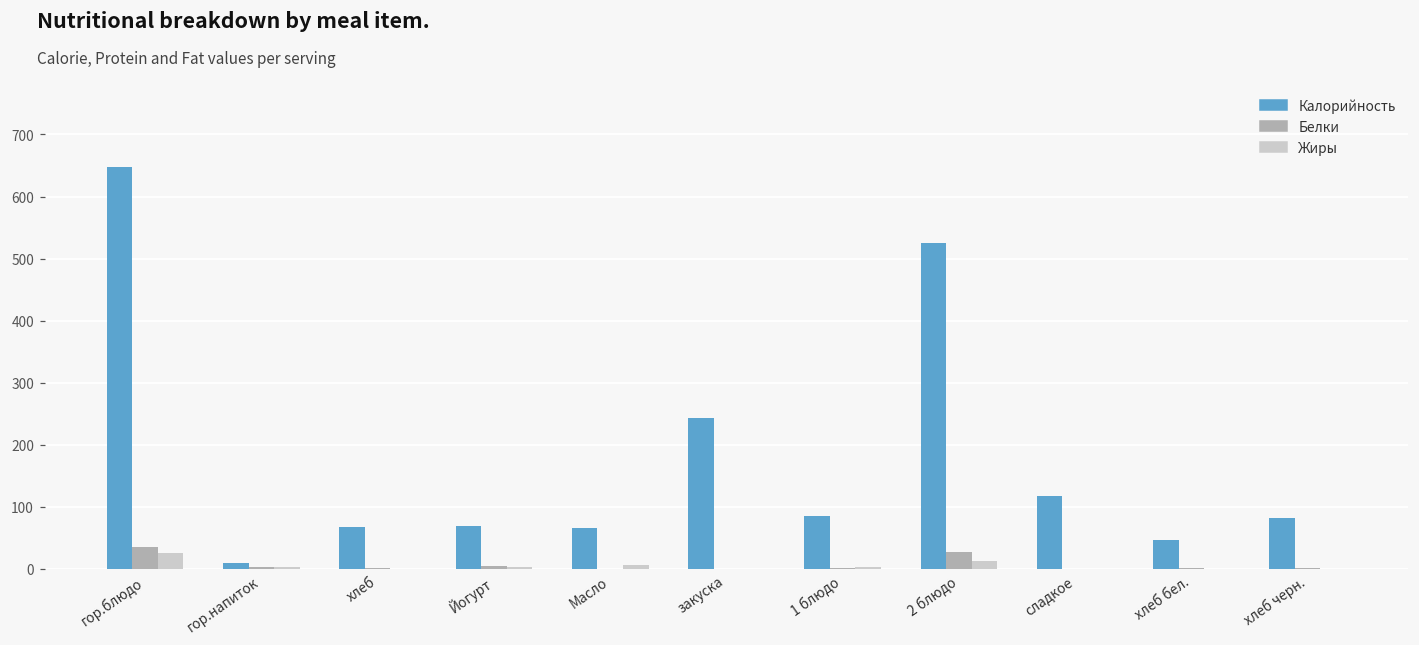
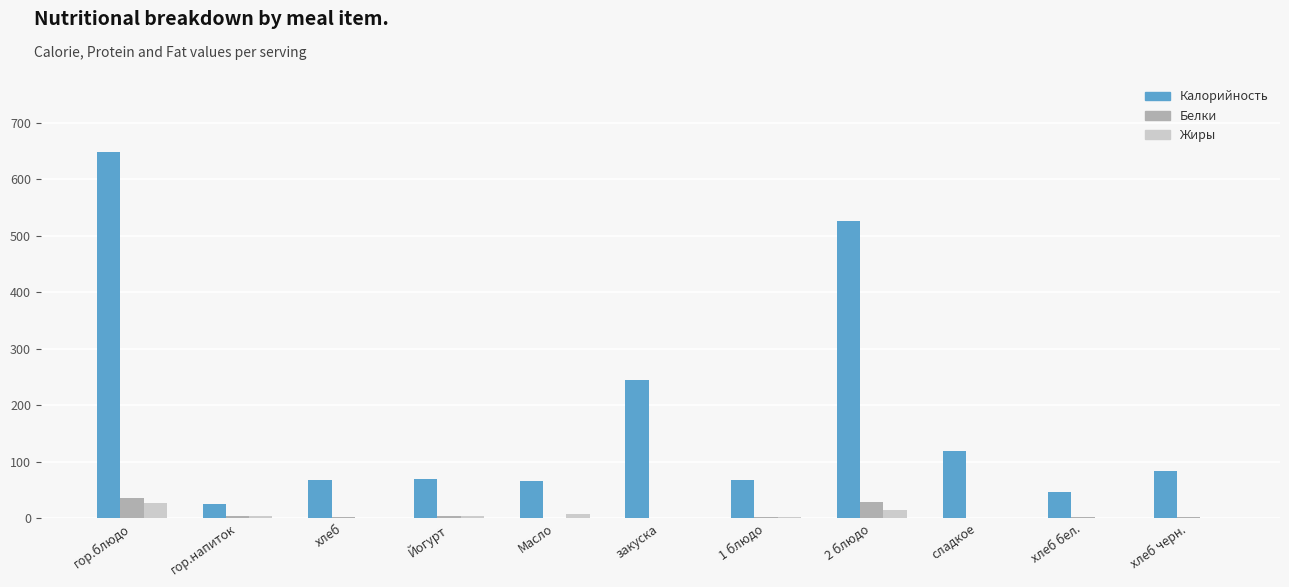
Калорийность, гор.напиток: 10 -> 30
Калорийность, 1 блюдо: 90 -> 70
